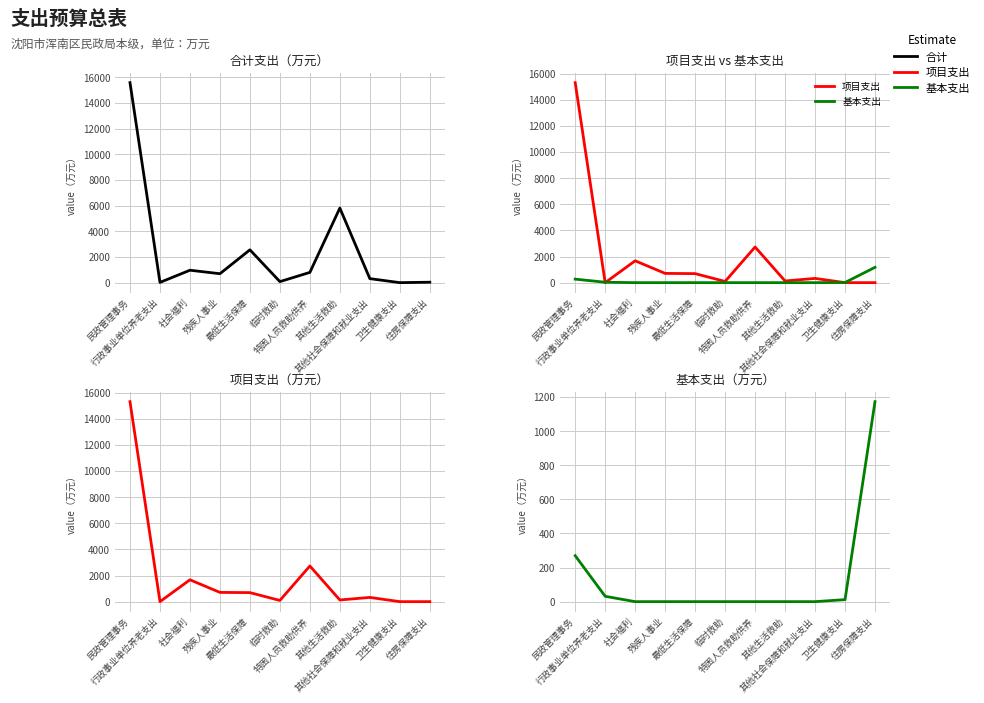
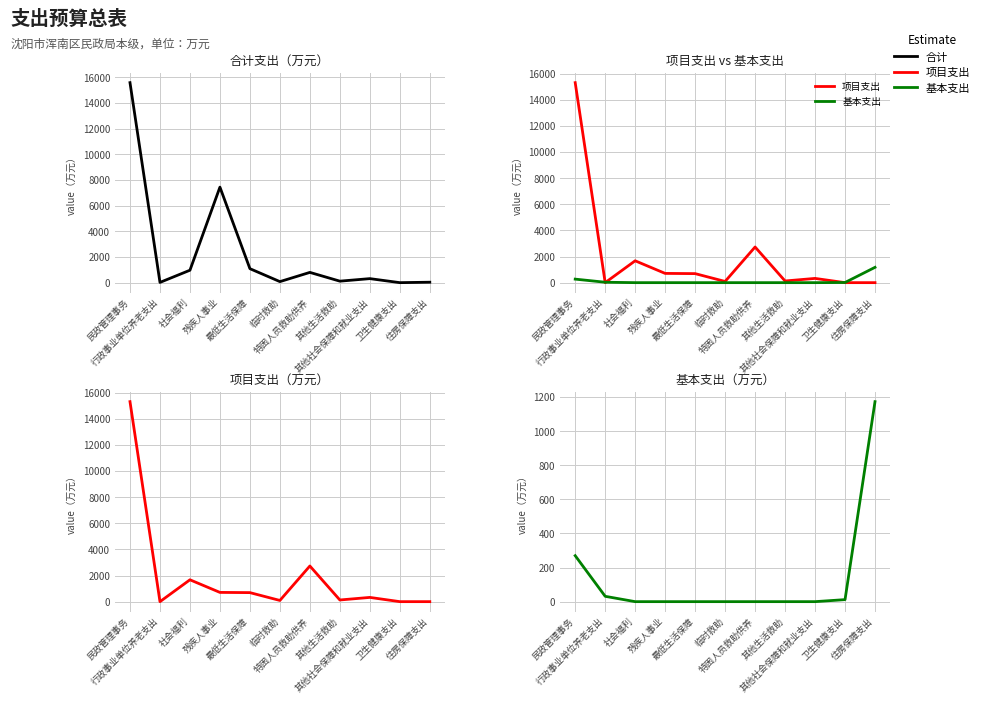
合计支出（万元）, 残疾人事业: 700 -> 7500
合计支出（万元）, 最低生活保障: 2600 -> 1100
合计支出（万元）, 其他生活救助: 5800 -> 100
